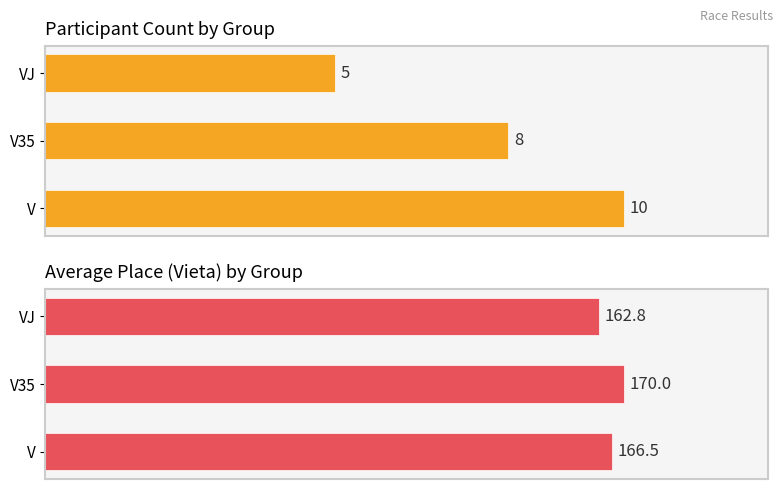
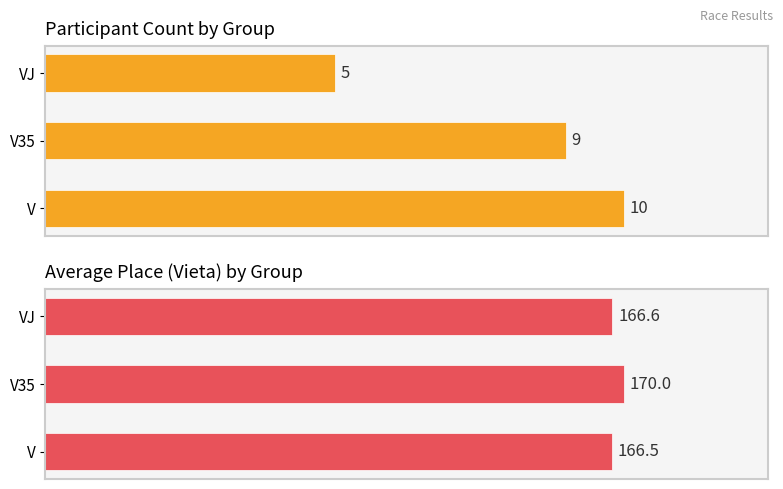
Participant Count by Group, V35: 8 -> 9
Average Place (Vieta) by Group, VJ: 162.8 -> 166.6
